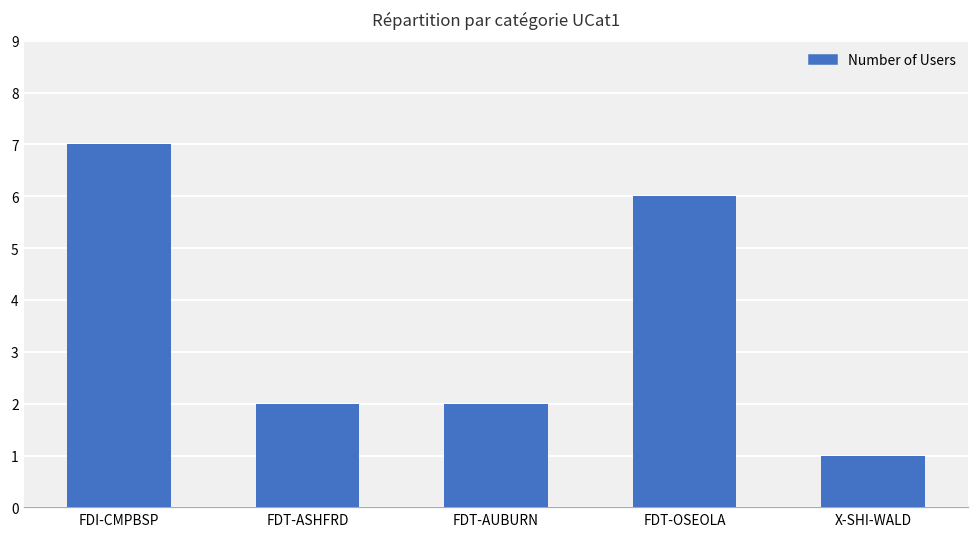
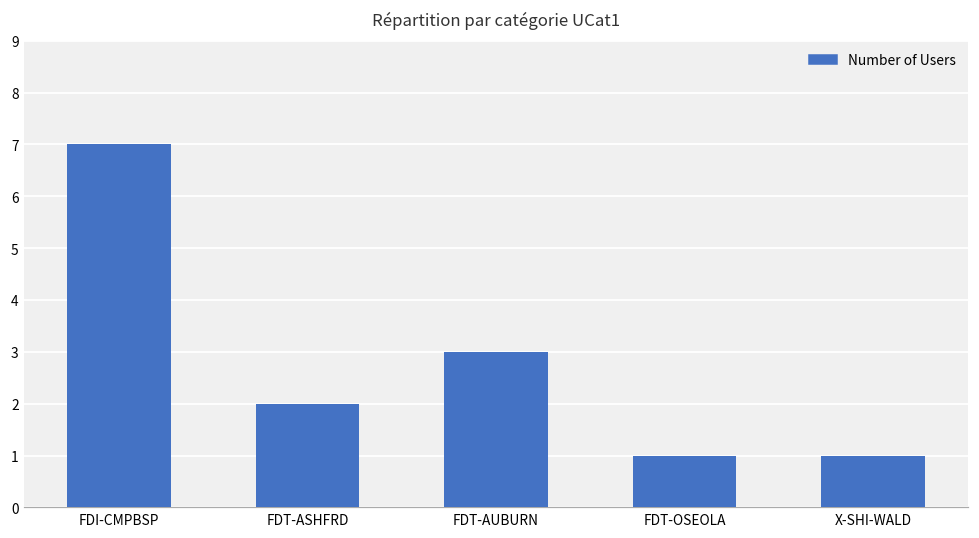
FDT-AUBURN: 2 -> 3
FDT-OSEOLA: 6 -> 1
